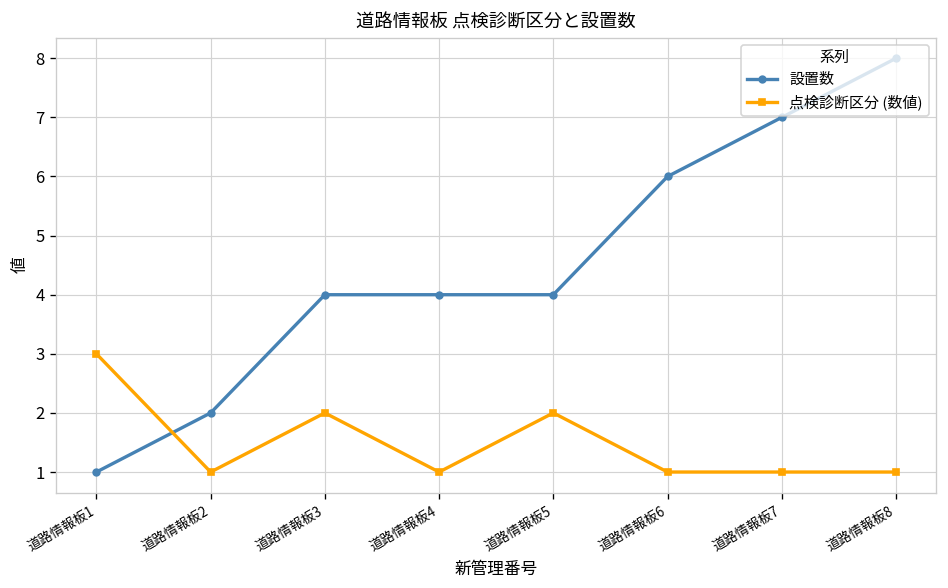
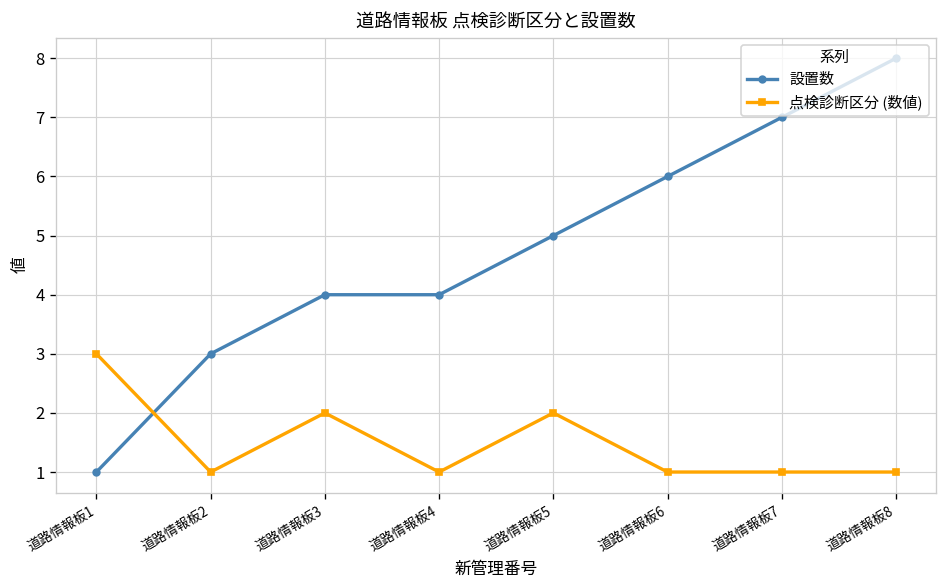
設置数, 道路情報板2: 2 -> 3
設置数, 道路情報板5: 4 -> 5
